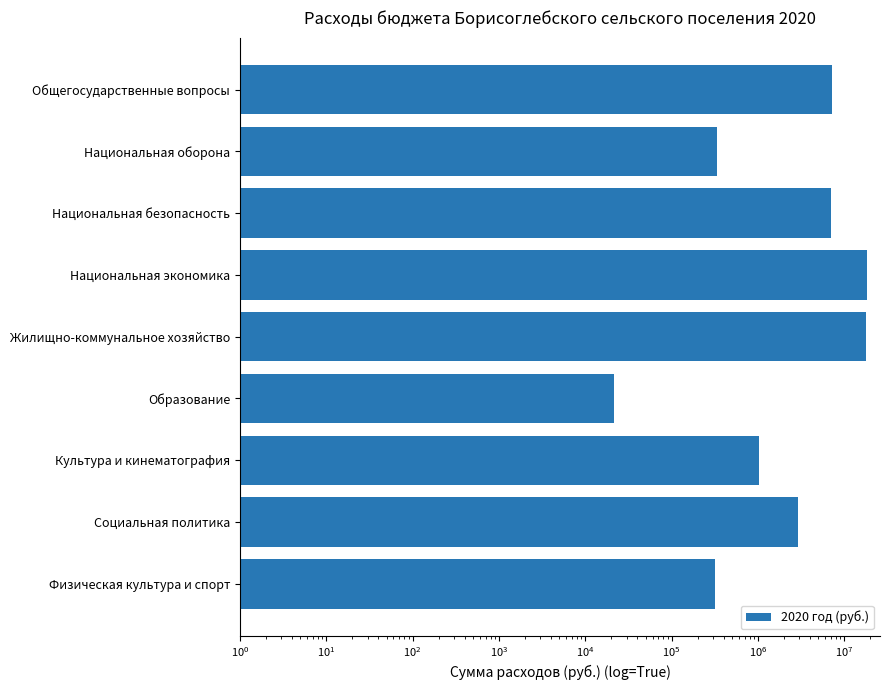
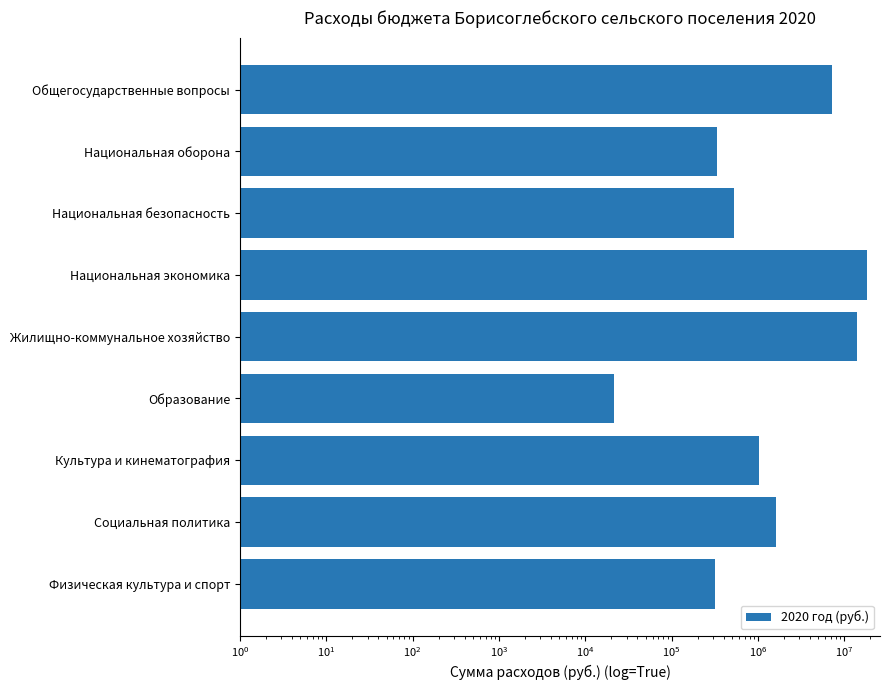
Национальная безопасность: 7000000 -> 500000
Жилищно-коммунальное хозяйство: 18000000 -> 14000000
Социальная политика: 2900000 -> 1600000
